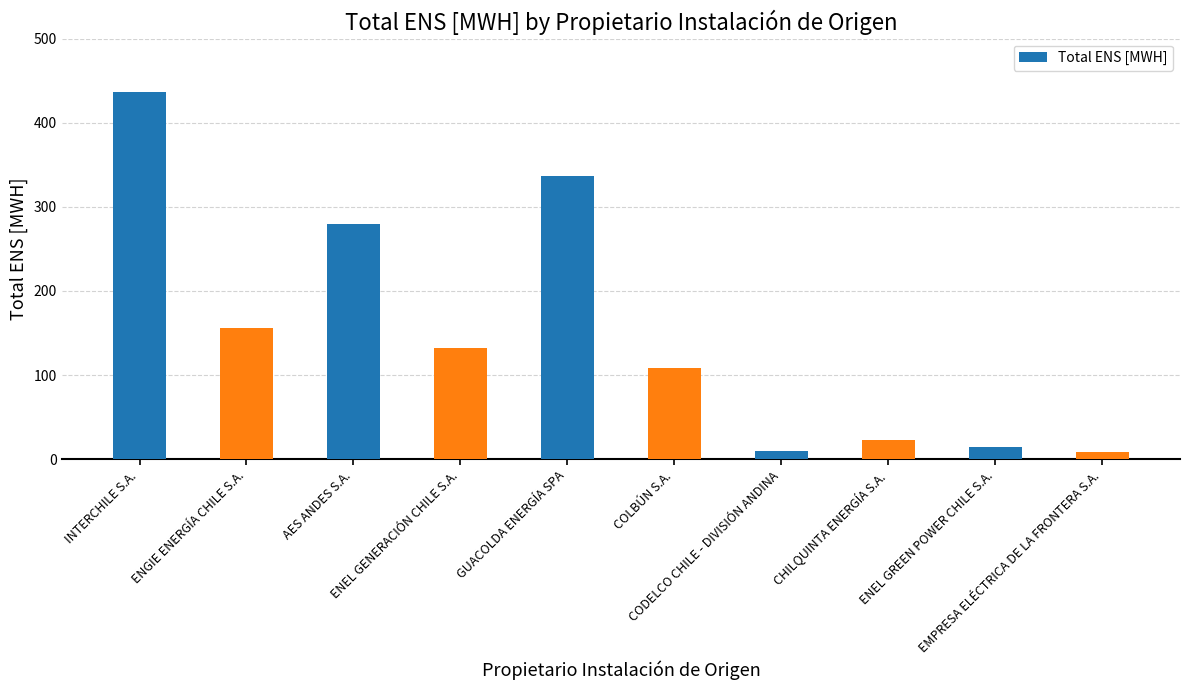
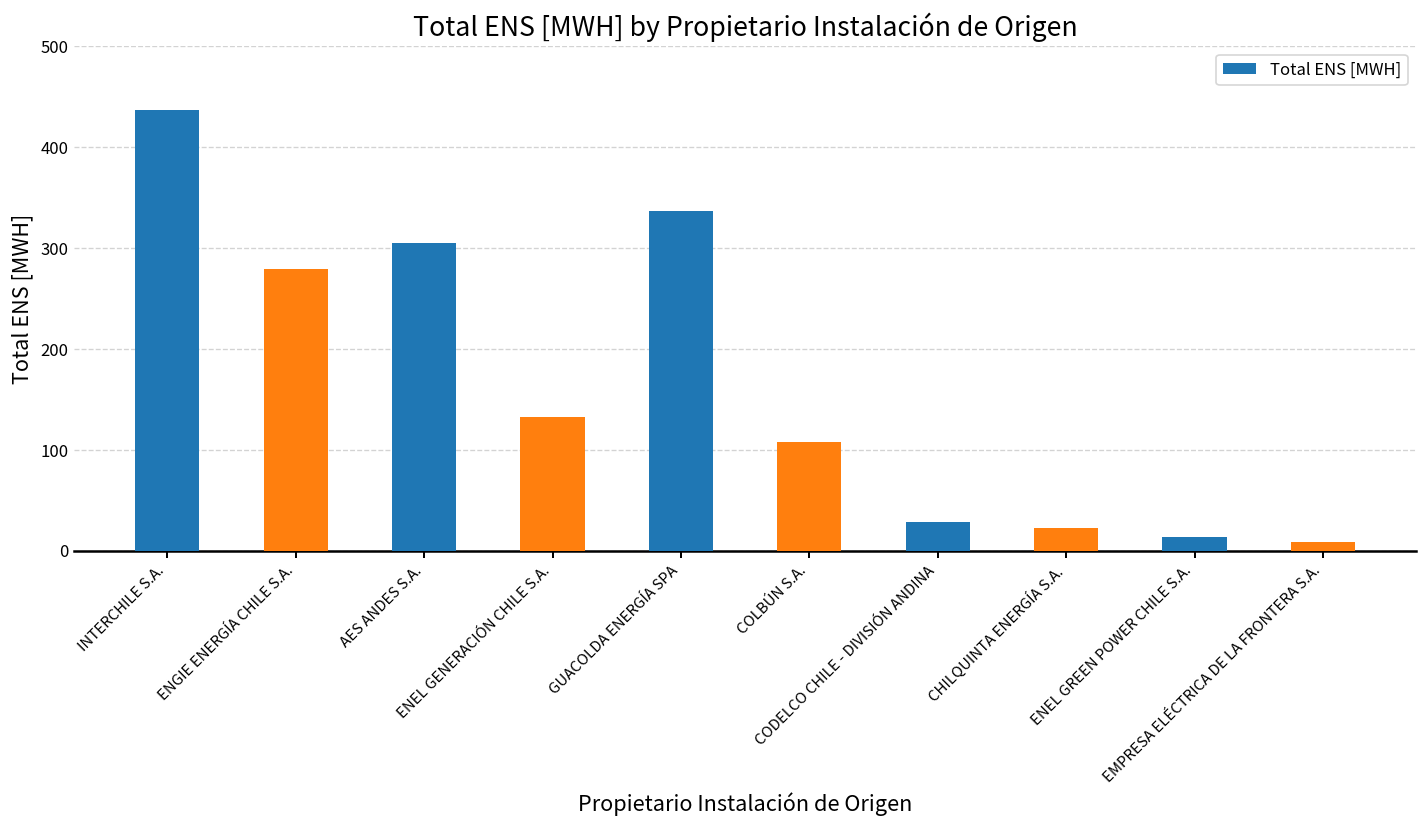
ENGIE ENERGÍA CHILE S.A.: 160 -> 280
AES ANDES S.A.: 280 -> 310
CODELCO CHILE - DIVISIÓN ANDINA: 10 -> 30
